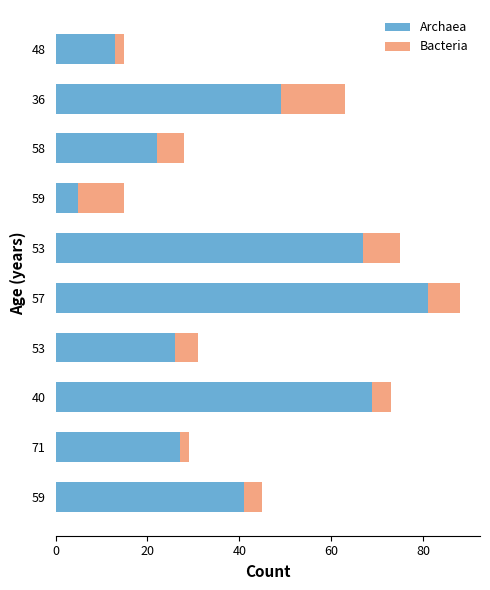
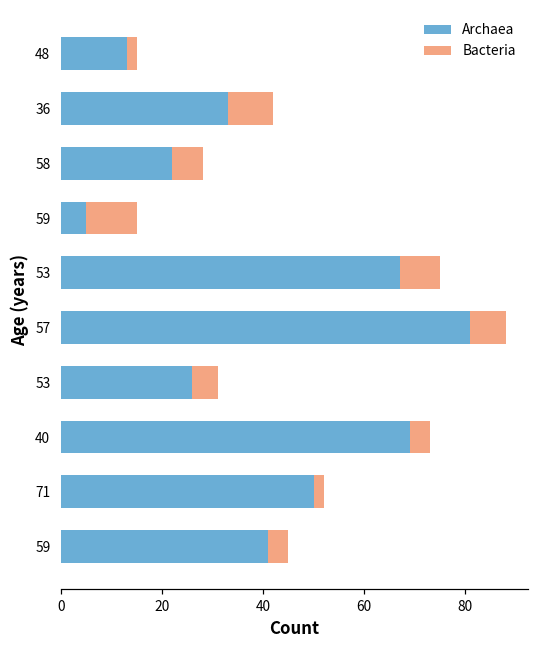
Archaea, 36: 49 -> 33
Bacteria, 36: 14 -> 9
Archaea, 71: 27 -> 50
